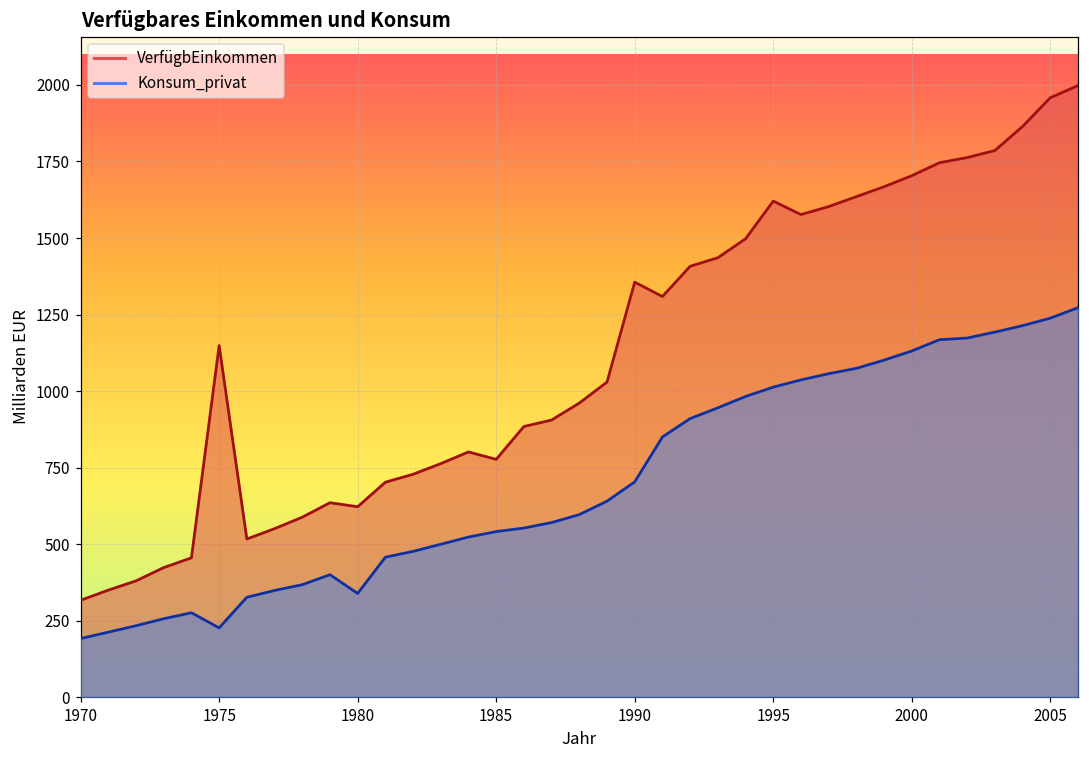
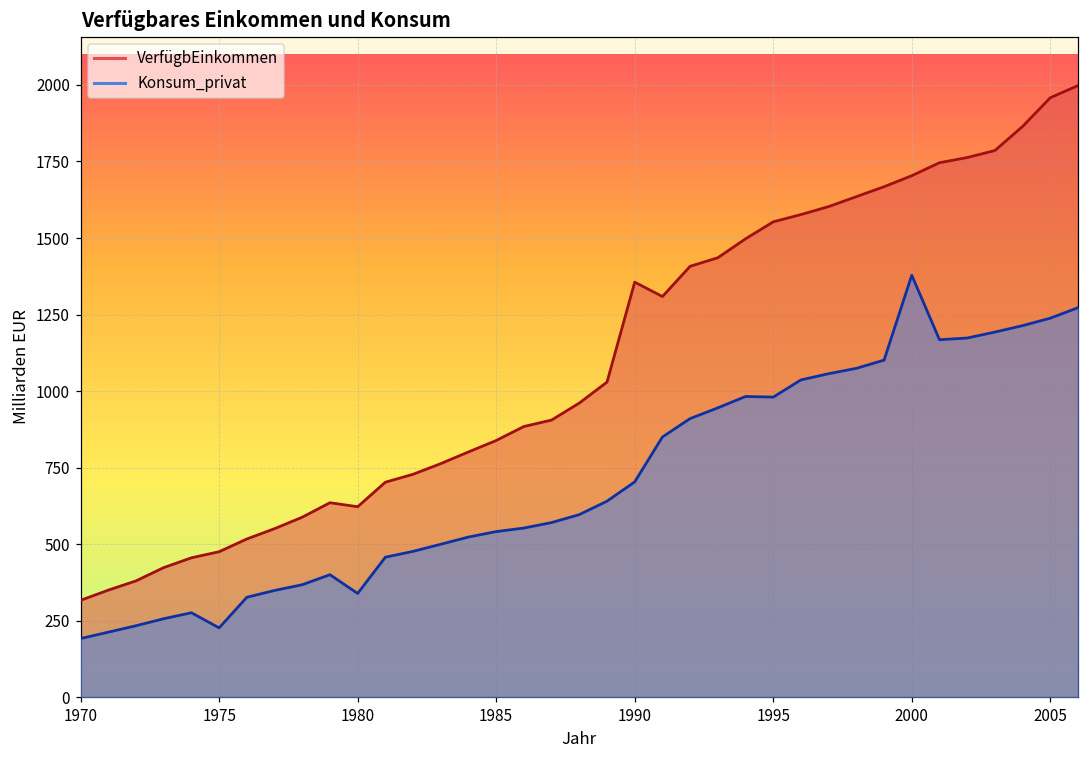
VerfügbEinkommen, 1975: 1150 -> 480
VerfügbEinkommen, 1985: 780 -> 840
VerfügbEinkommen, 1995: 1620 -> 1550
Konsum_privat, 1995: 1010 -> 980
Konsum_privat, 2000: 1130 -> 1380
